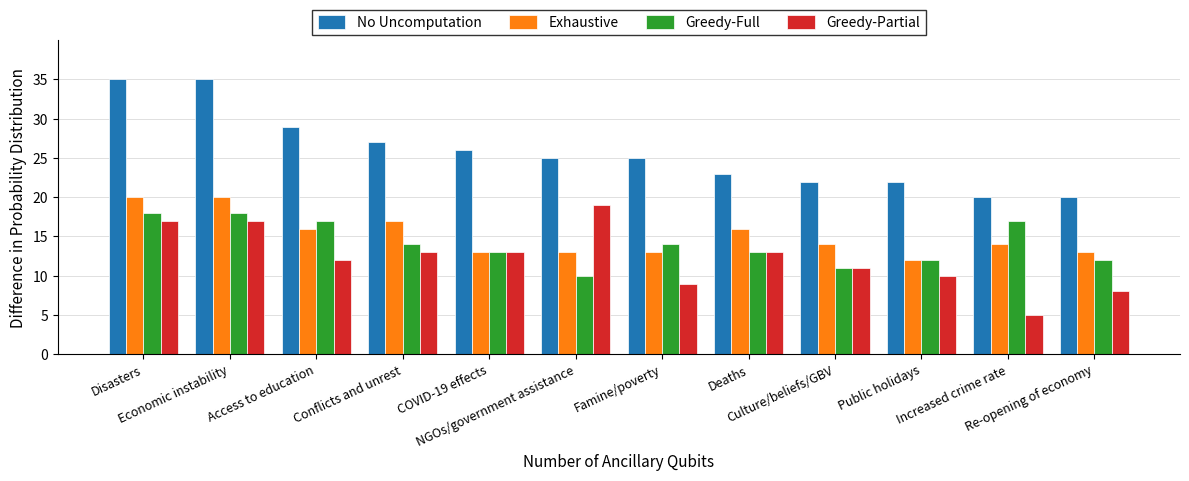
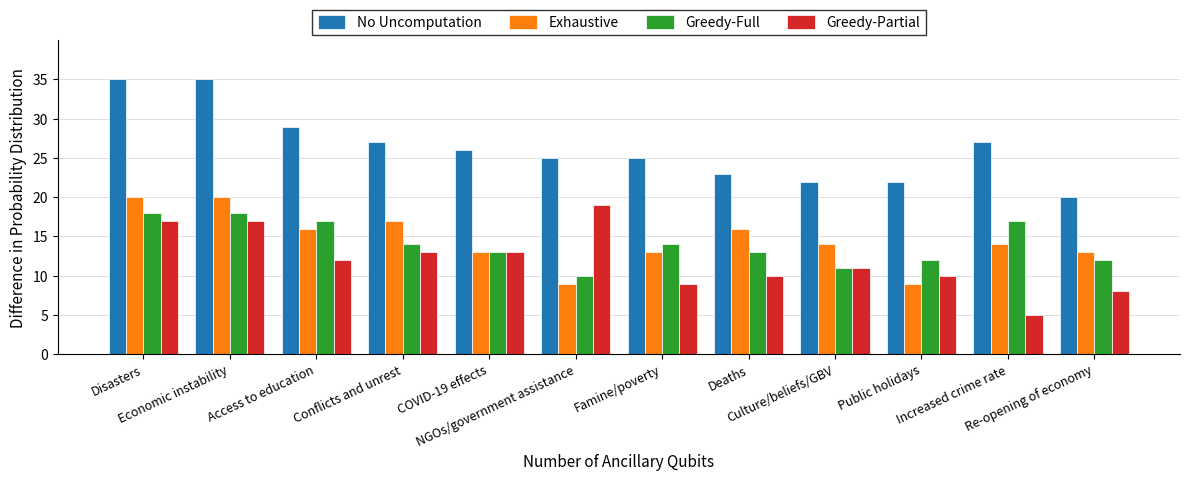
Exhaustive, NGOs/government assistance: 13 -> 9
Greedy-Partial, Deaths: 13 -> 10
Exhaustive, Public holidays: 12 -> 9
No Uncomputation, Increased crime rate: 20 -> 27
